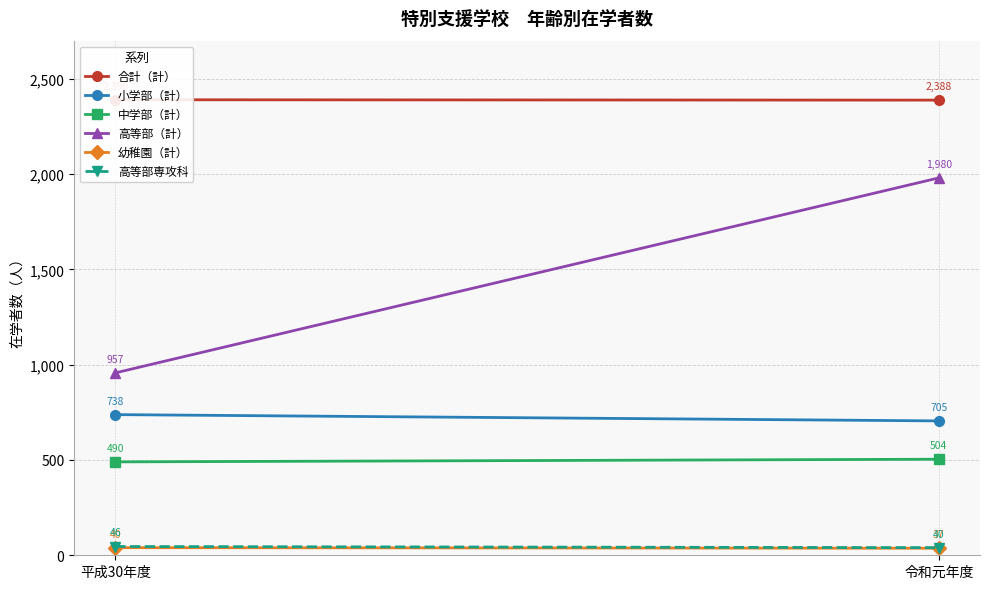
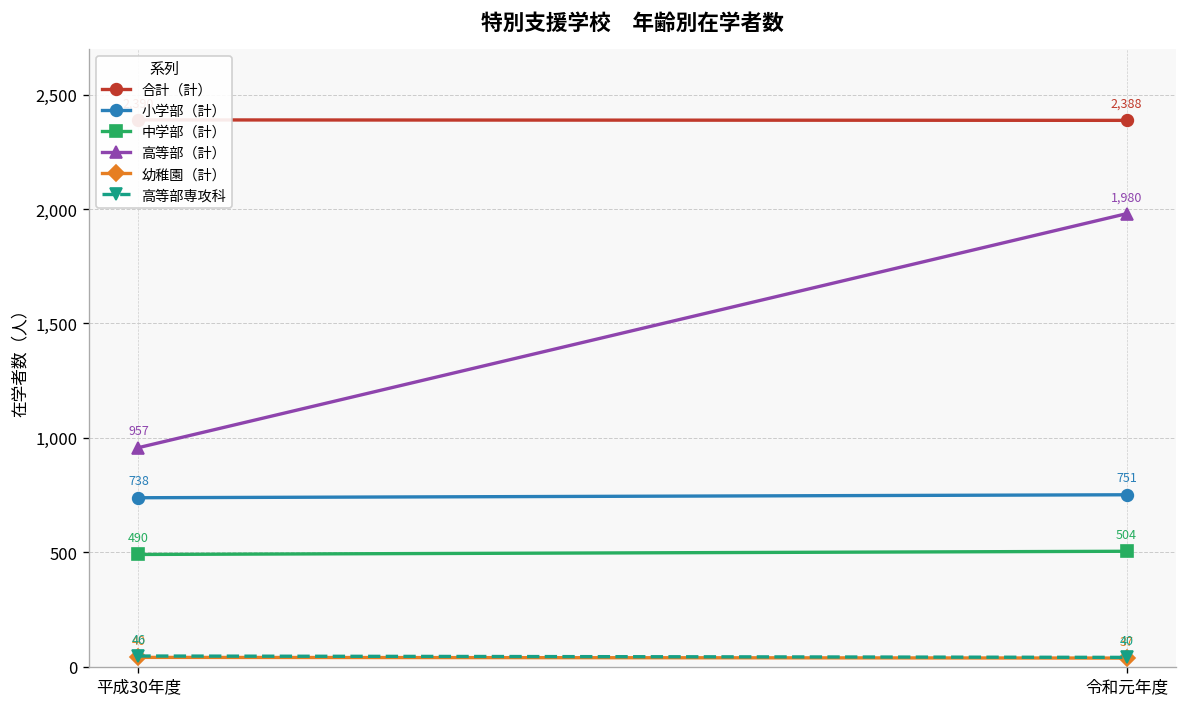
小学部（計）, 令和元年度: 705 -> 751
